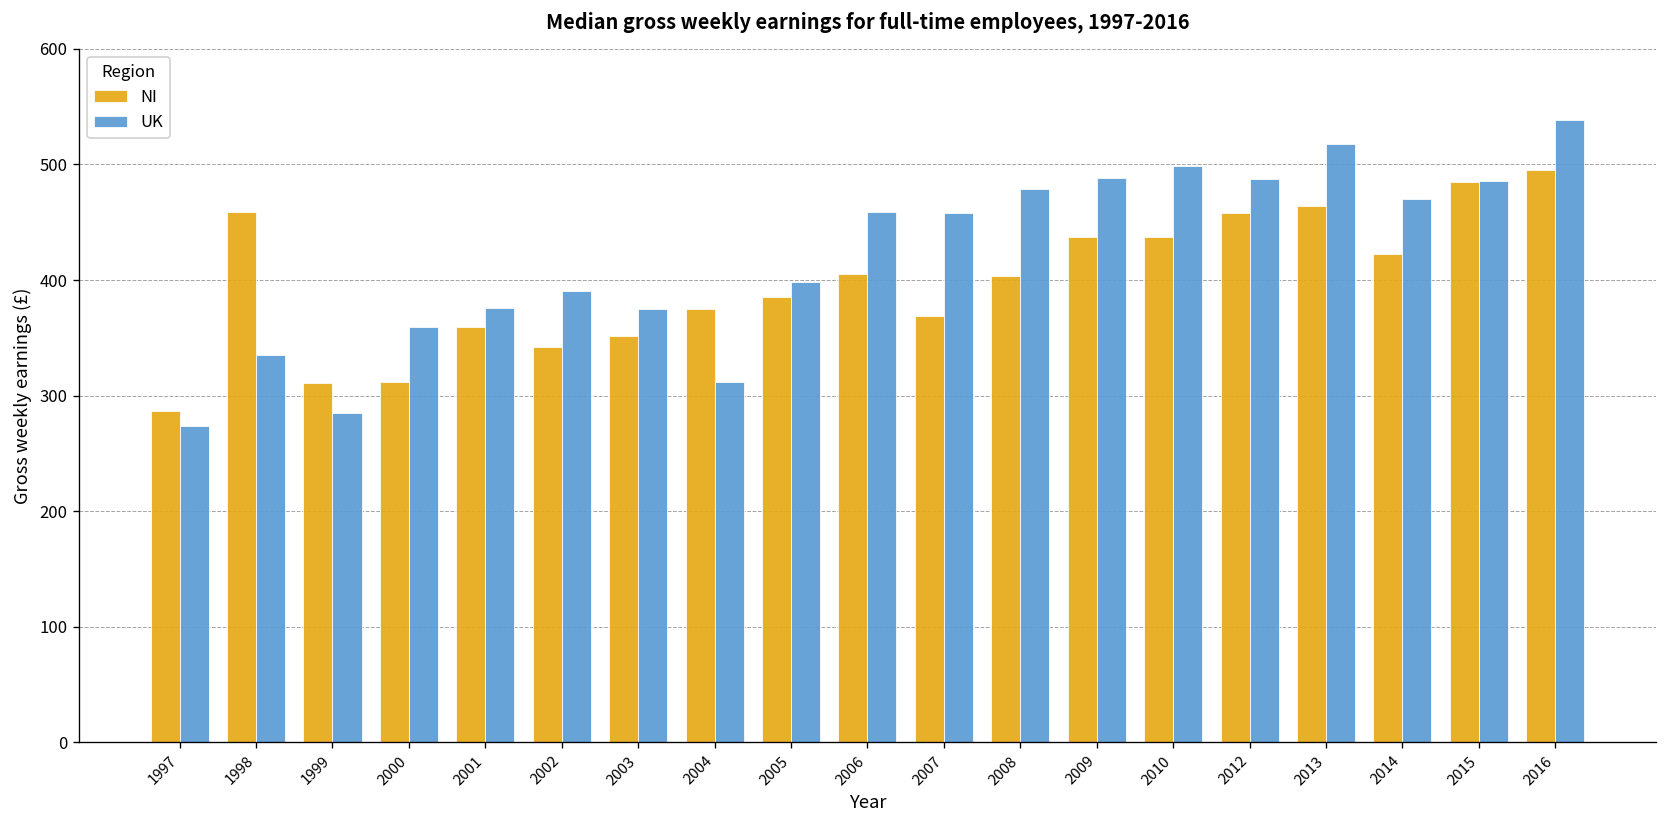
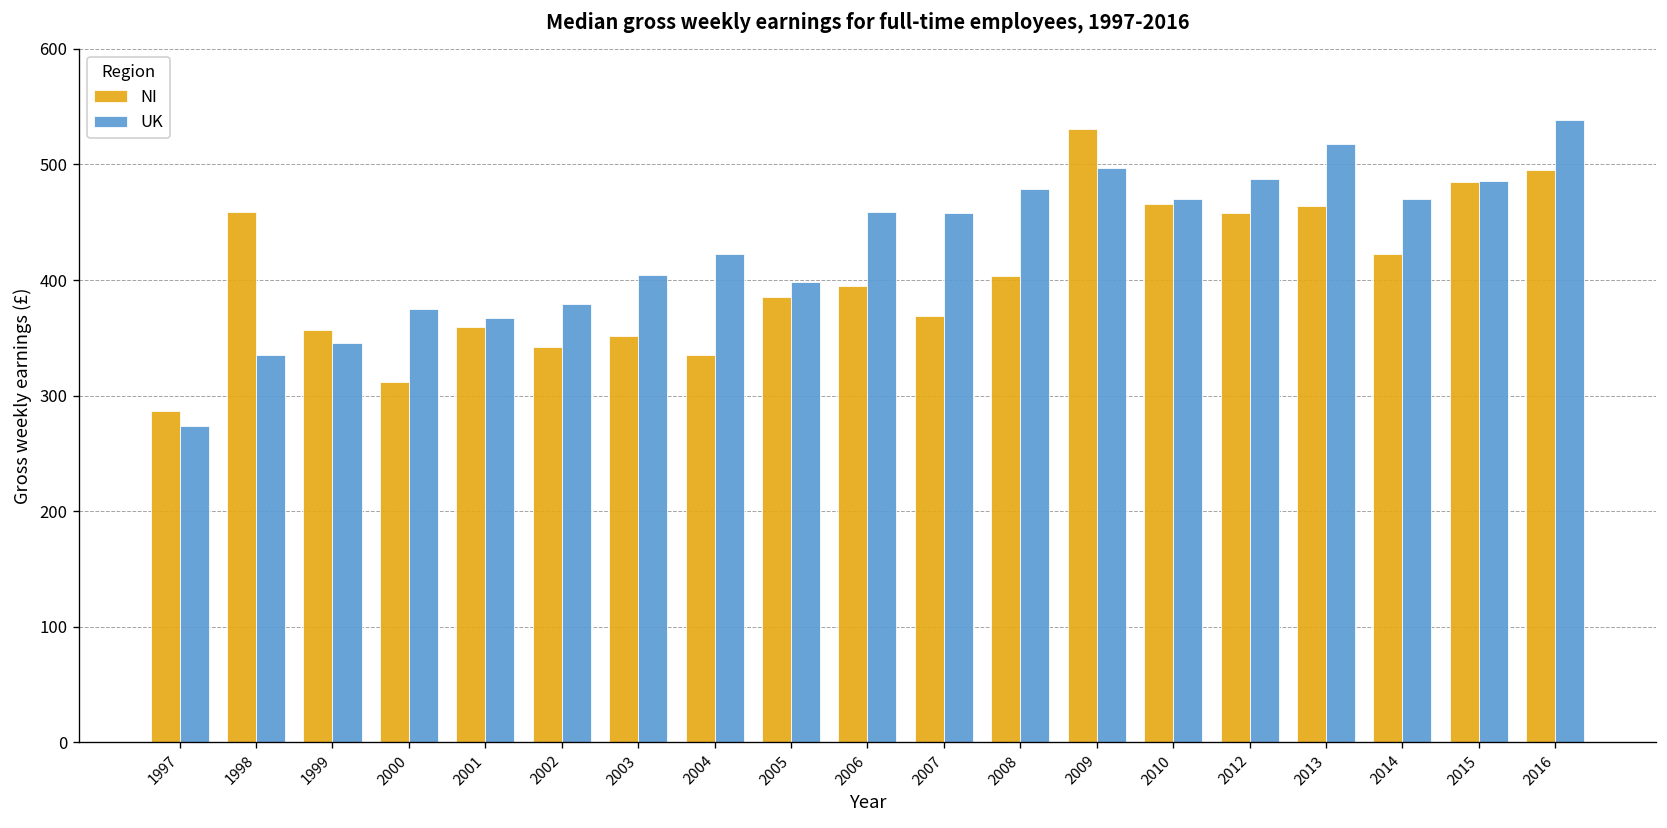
NI, 1999: 310 -> 360
UK, 1999: 290 -> 350
UK, 2000: 360 -> 380
UK, 2001: 380 -> 370
UK, 2002: 390 -> 380
UK, 2003: 370 -> 400
NI, 2004: 380 -> 330
UK, 2004: 310 -> 420
NI, 2006: 410 -> 400
NI, 2009: 440 -> 530
UK, 2009: 490 -> 500
NI, 2010: 440 -> 470
UK, 2010: 500 -> 470
